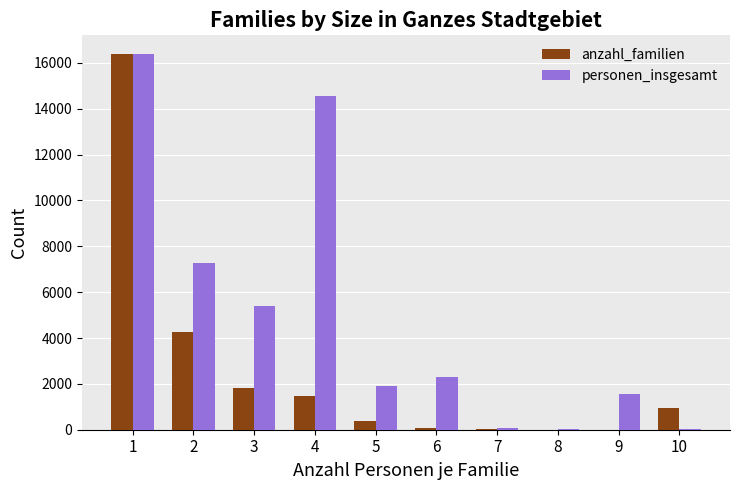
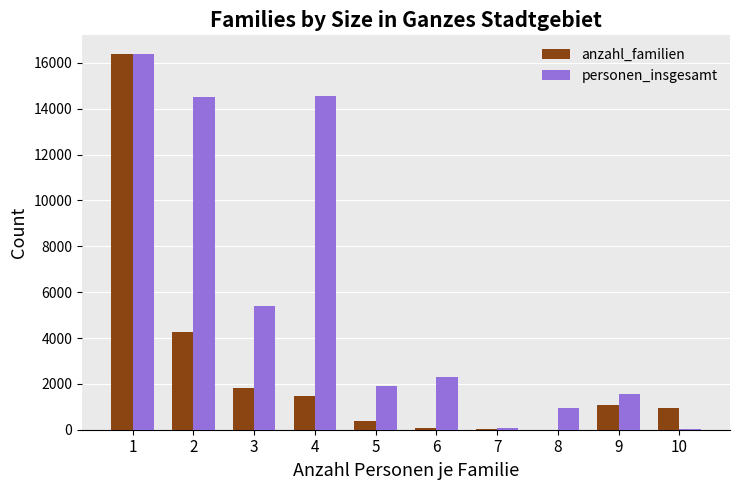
personen_insgesamt, 2: 7300 -> 14500
personen_insgesamt, 8: 0 -> 1000
anzahl_familien, 9: 0 -> 1100
